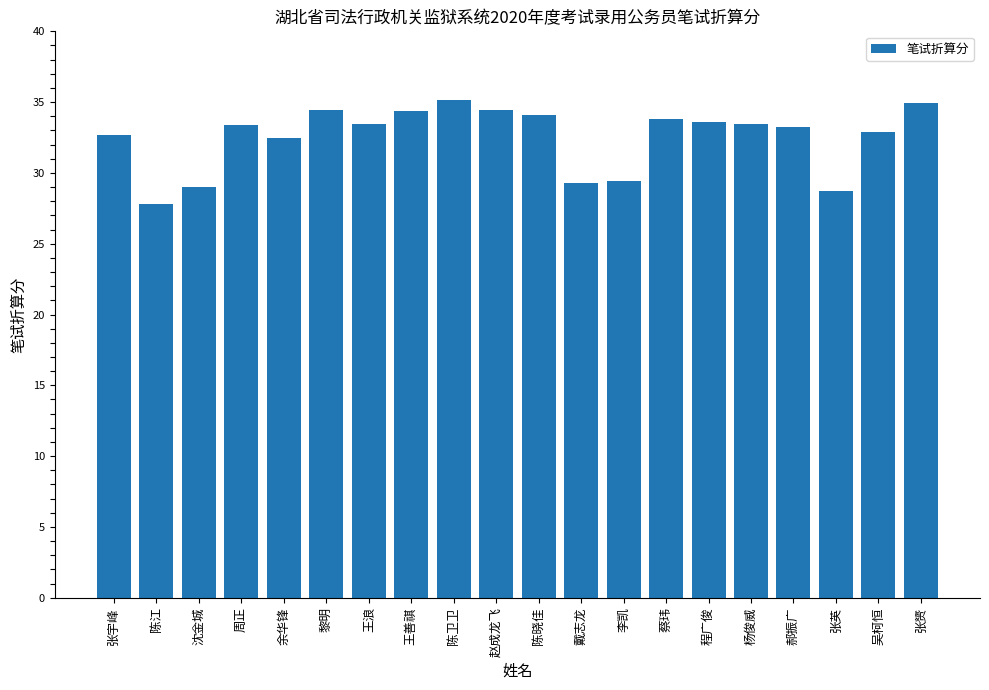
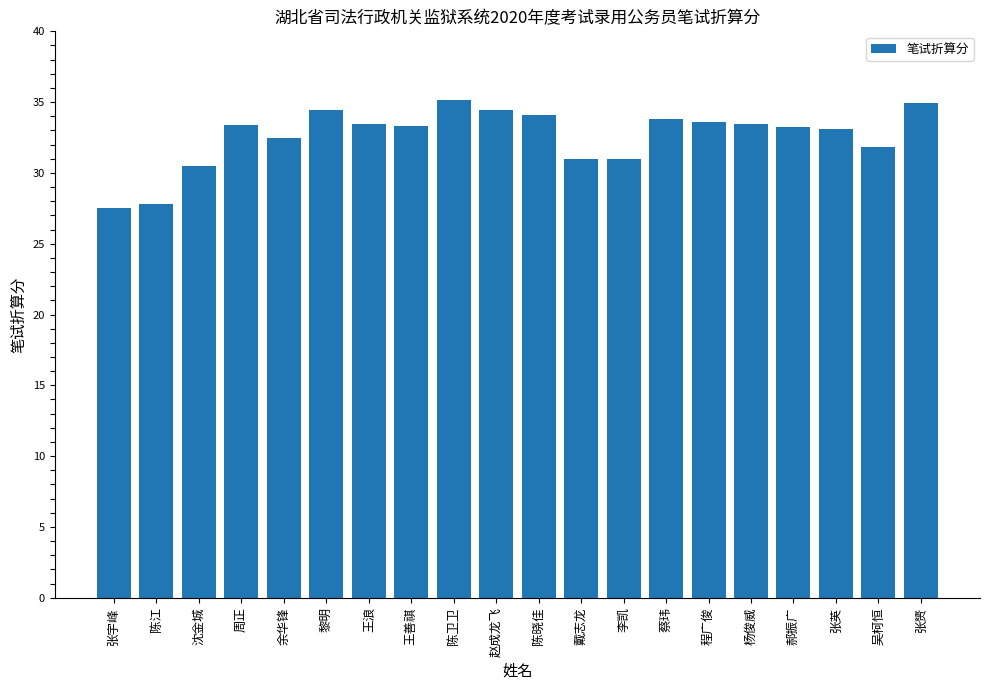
张宇峰: 32.7 -> 27.5
沈金城: 29.0 -> 30.5
王善祺: 34.4 -> 33.3
戴志龙: 29.3 -> 31.0
李凯: 29.5 -> 31.0
张英: 28.7 -> 33.1
吴柯恒: 32.9 -> 31.9
